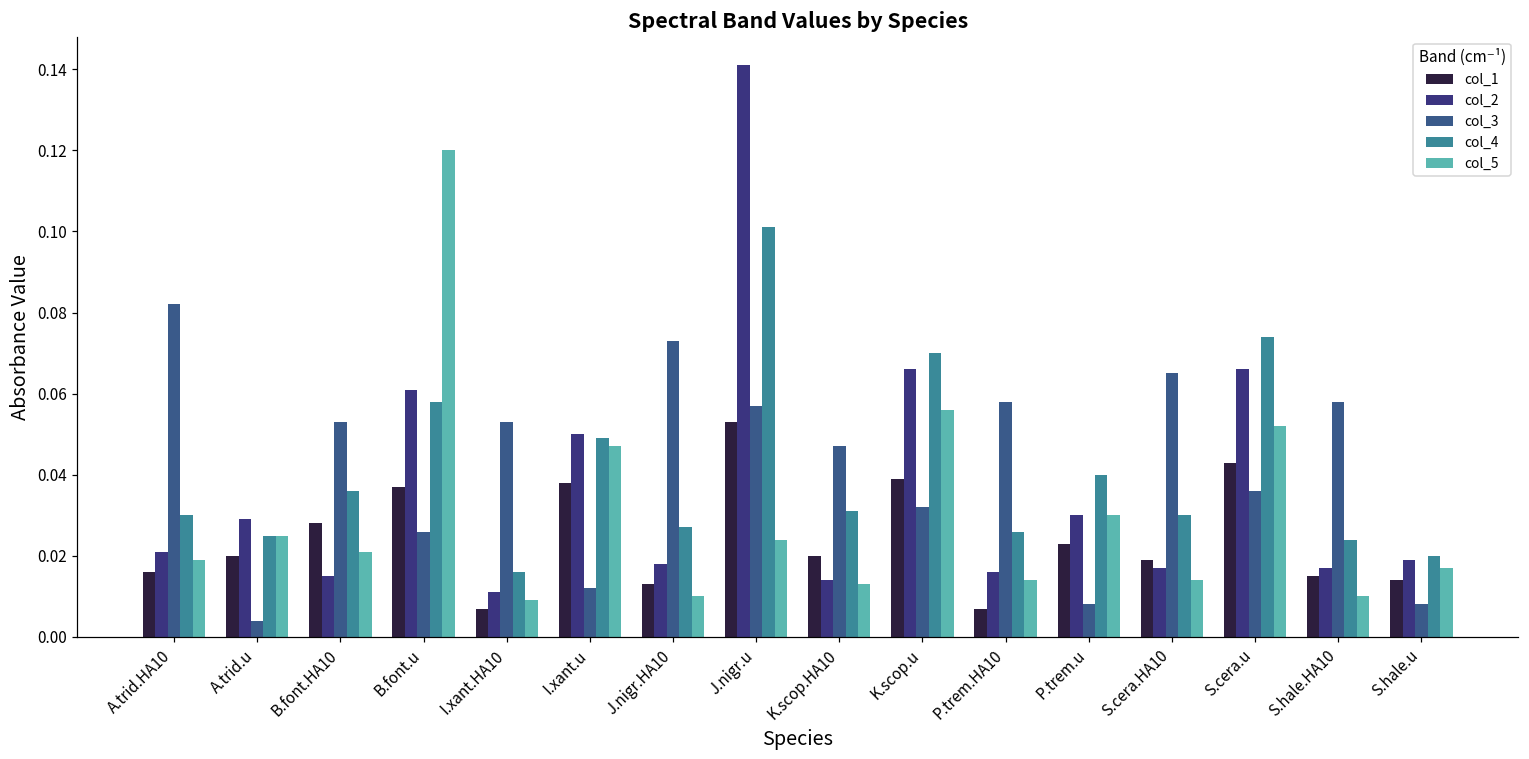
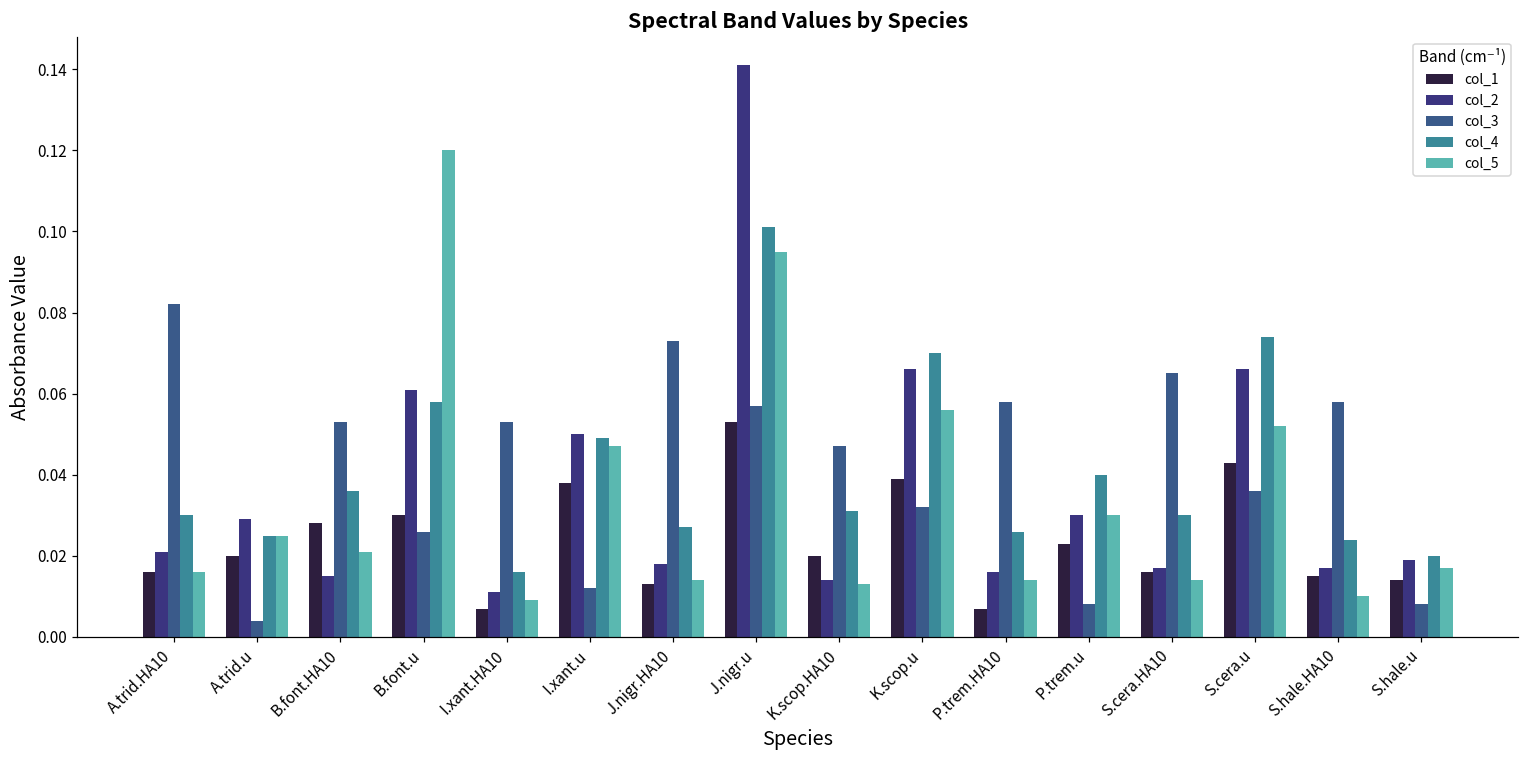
col_5, A.trid.HA10: 0.019 -> 0.016
col_1, B.font.u: 0.037 -> 0.030
col_5, J.nigr.HA10: 0.010 -> 0.014
col_5, J.nigr.u: 0.024 -> 0.095
col_1, S.cera.HA10: 0.019 -> 0.016
